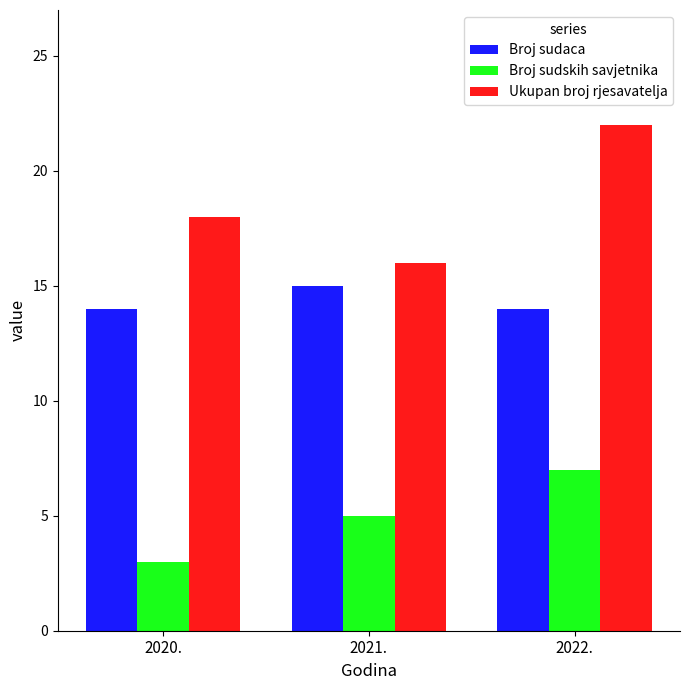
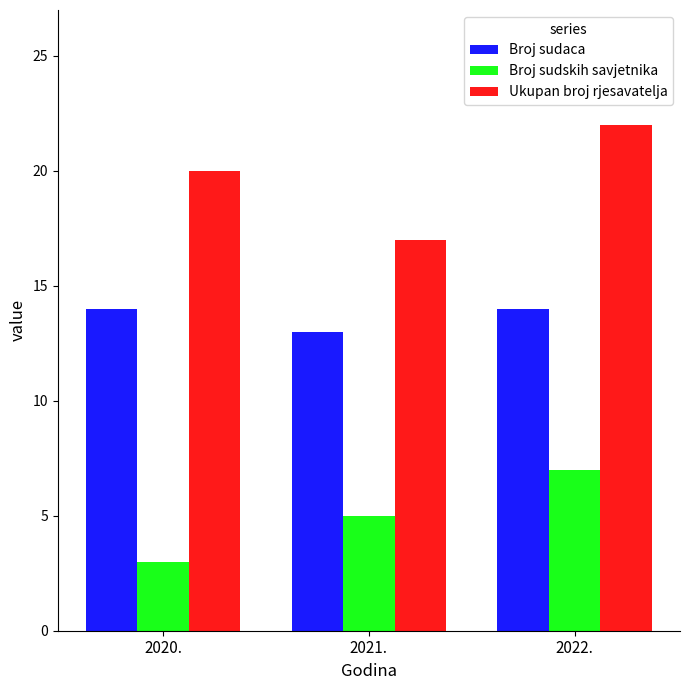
Ukupan broj rjesavatelja, 2020.: 18 -> 20
Broj sudaca, 2021.: 15 -> 13
Ukupan broj rjesavatelja, 2021.: 16 -> 17
